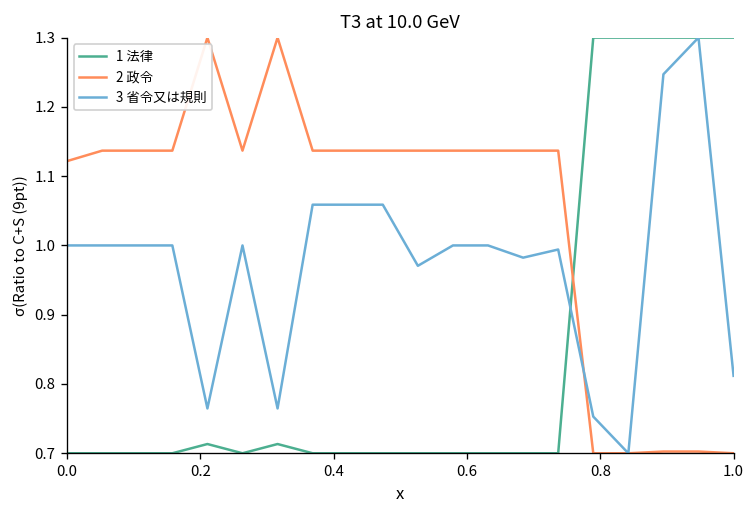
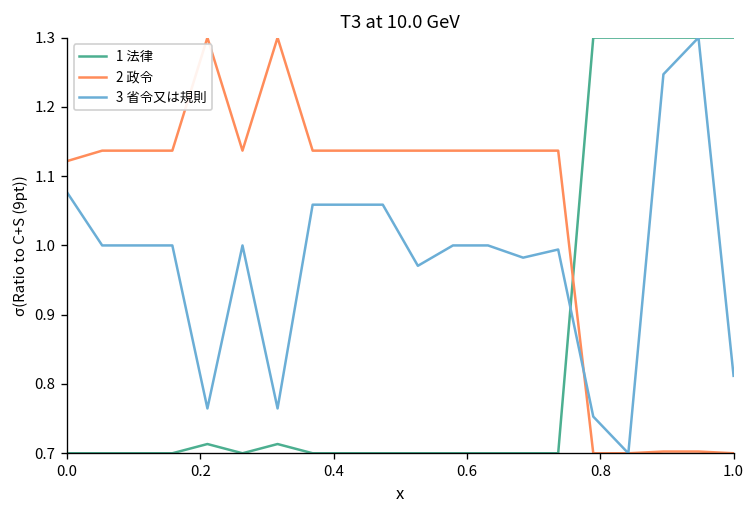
3 省令又は規則, 0.0: 1.00 -> 1.08
